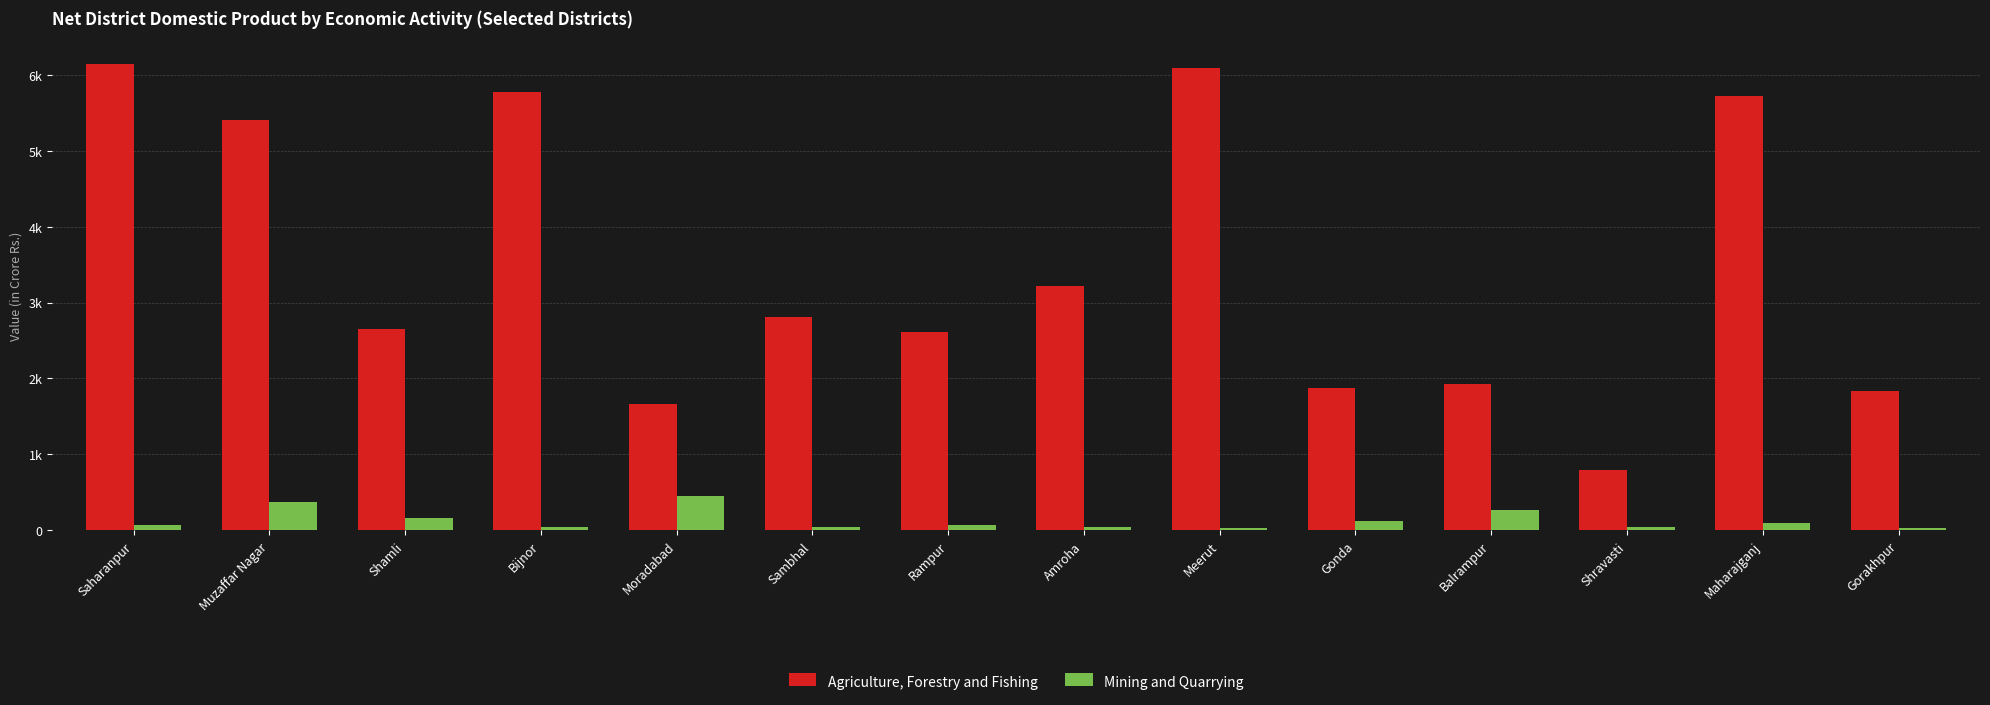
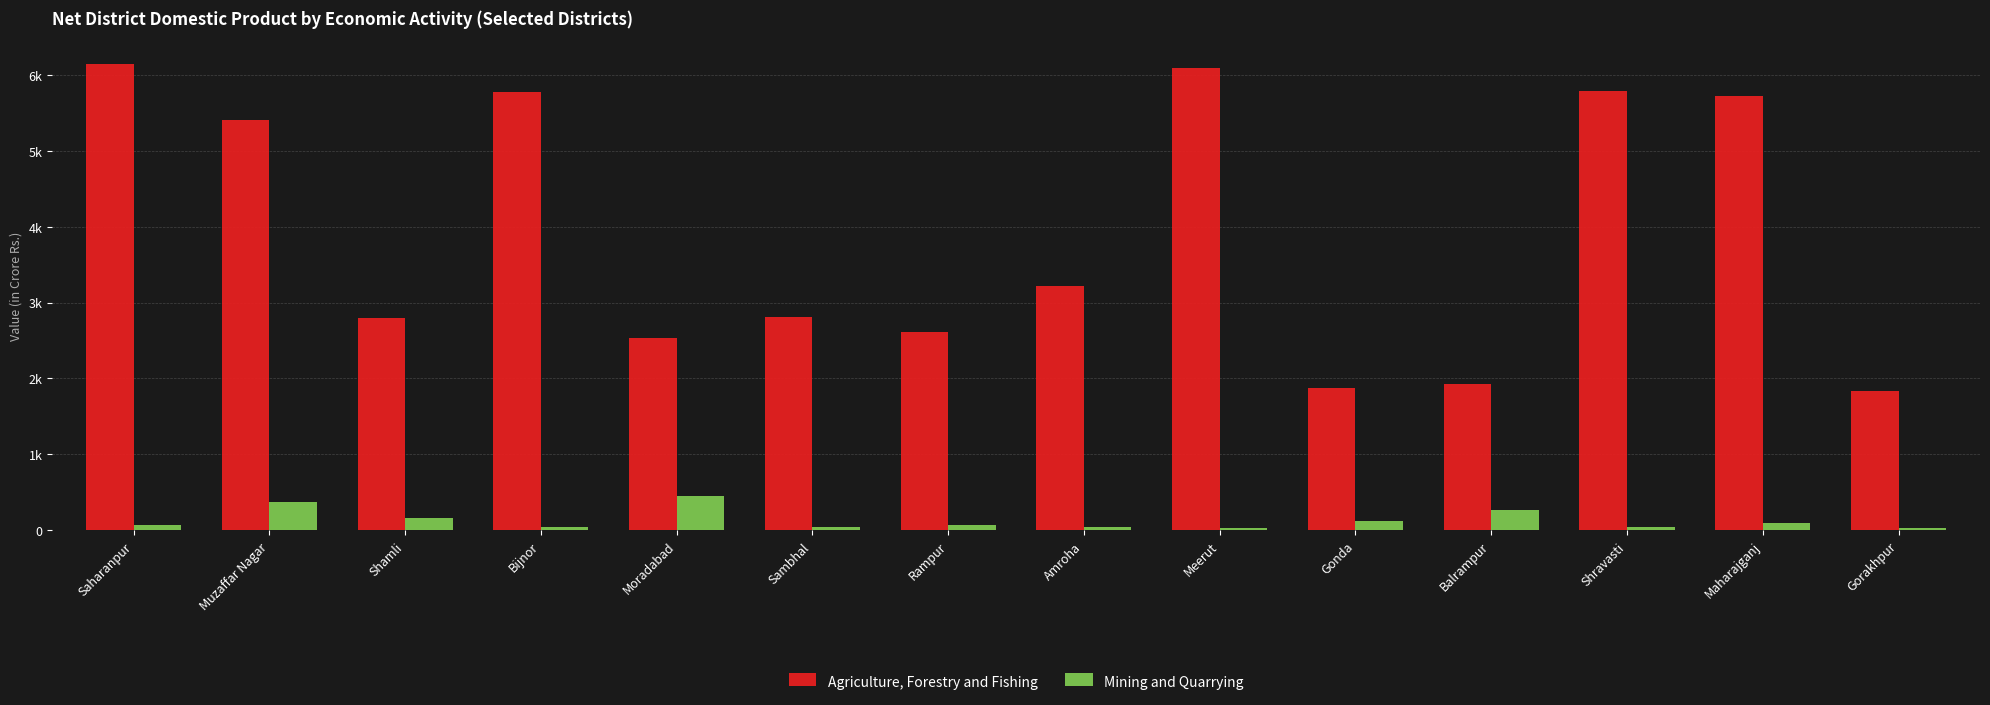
Agriculture, Forestry and Fishing, Shamli: 2600 -> 2800
Agriculture, Forestry and Fishing, Moradabad: 1700 -> 2500
Agriculture, Forestry and Fishing, Shravasti: 800 -> 5800
